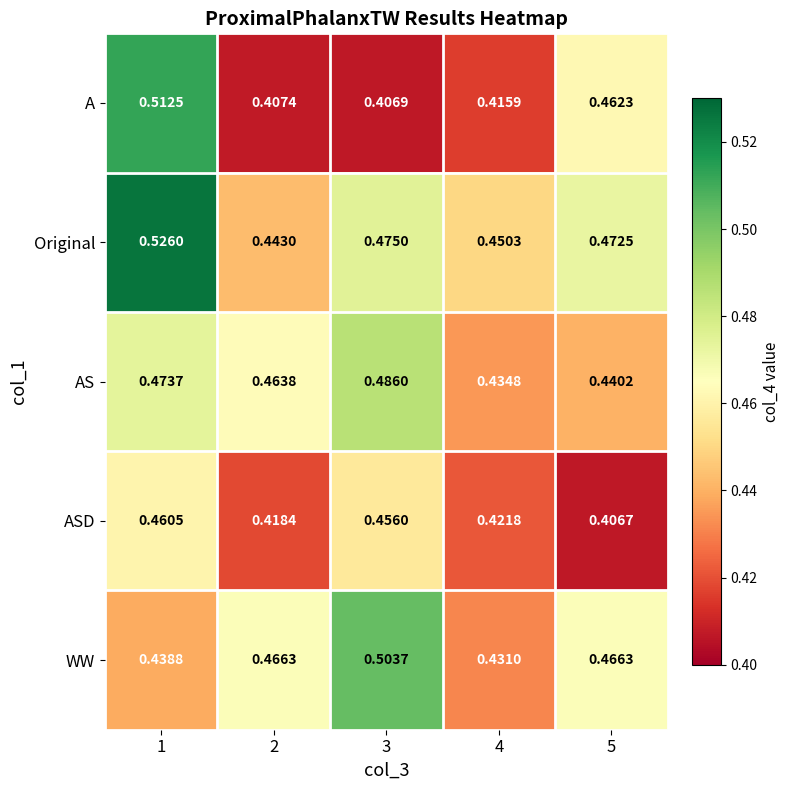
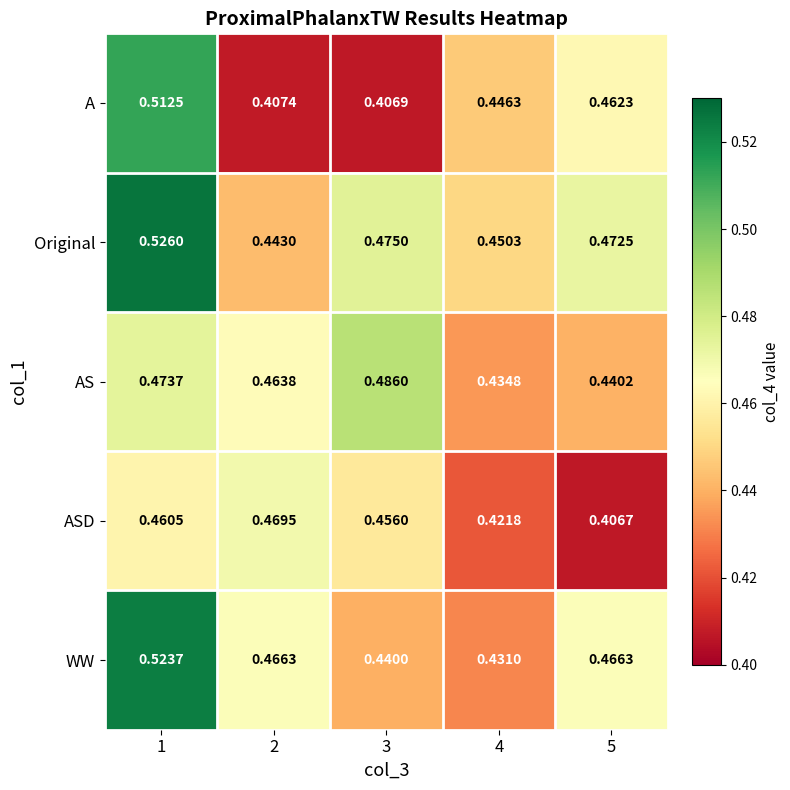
A, 4: 0.4159 -> 0.4463
ASD, 2: 0.4184 -> 0.4695
WW, 1: 0.4388 -> 0.5237
WW, 3: 0.5037 -> 0.4400
